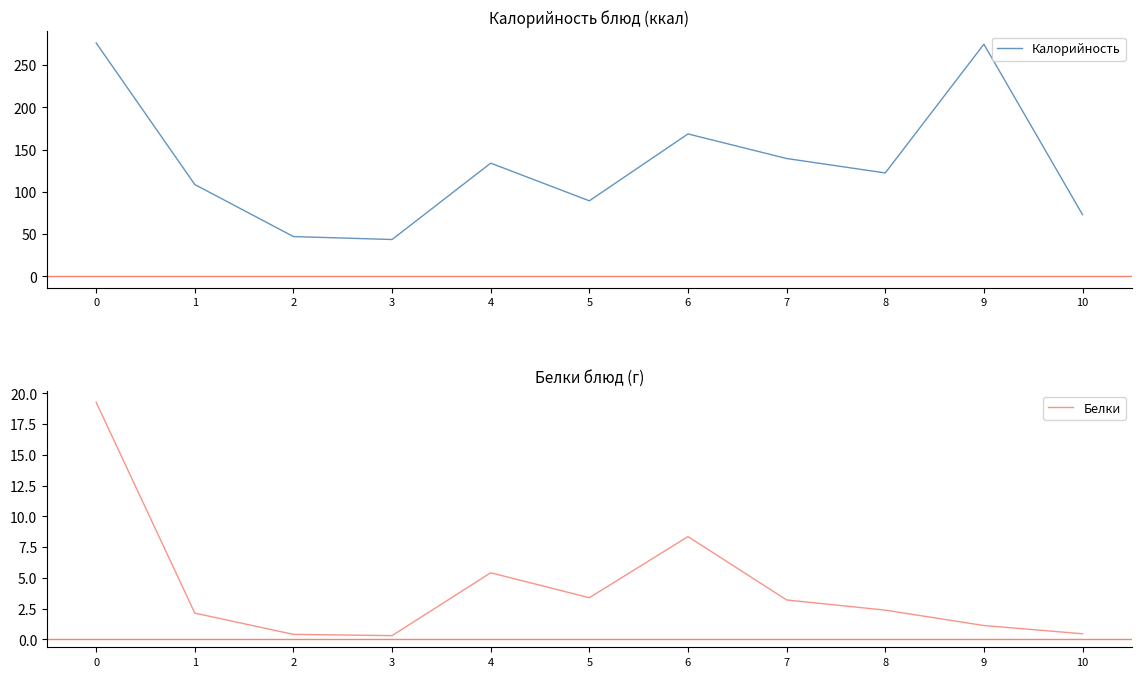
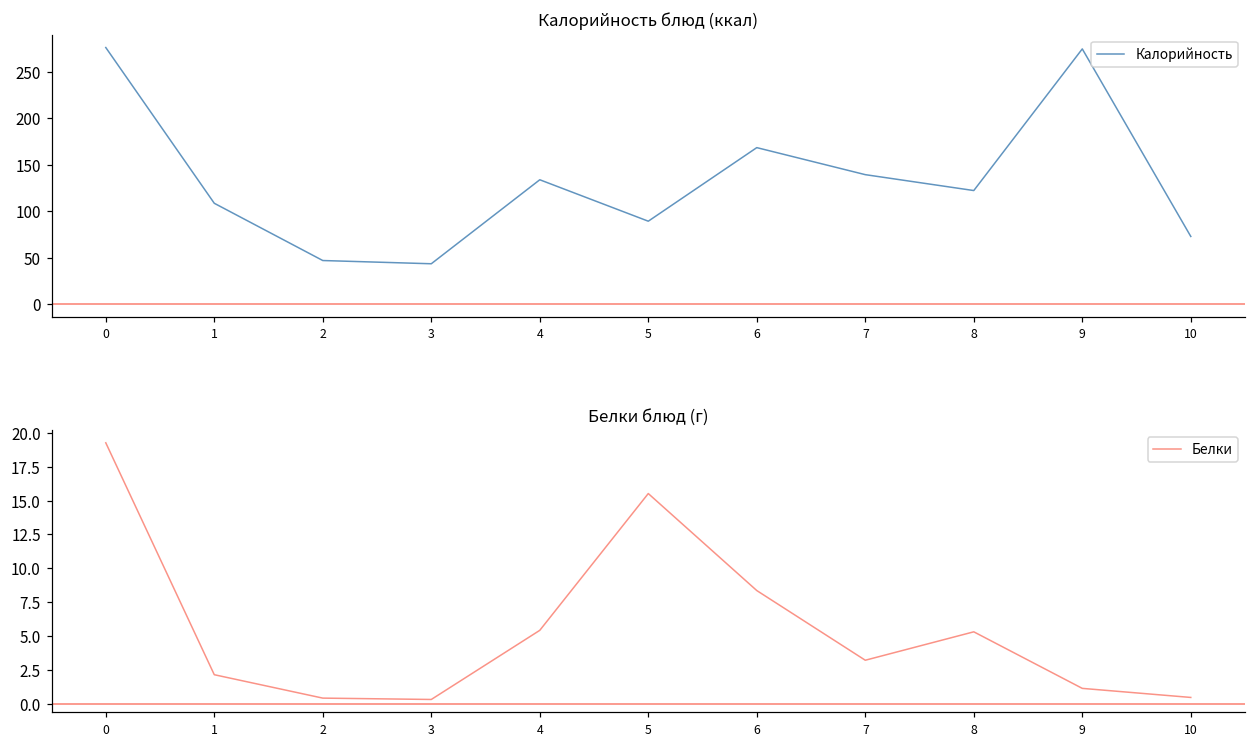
Белки блюд (г), 5: 3.4 -> 15.5
Белки блюд (г), 8: 2.4 -> 5.3
